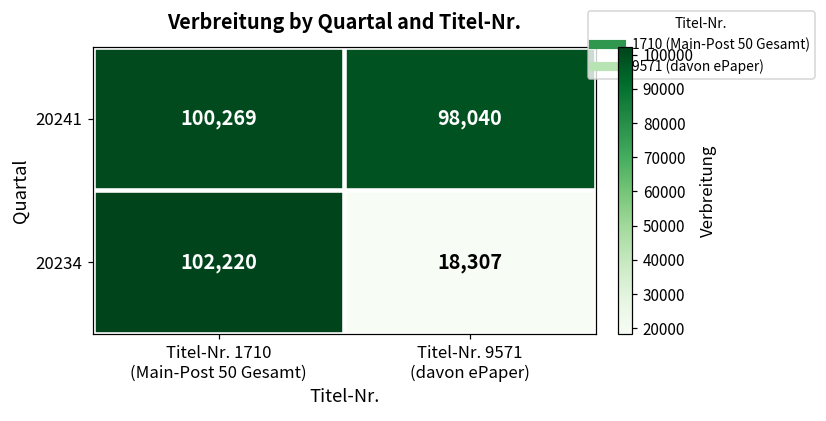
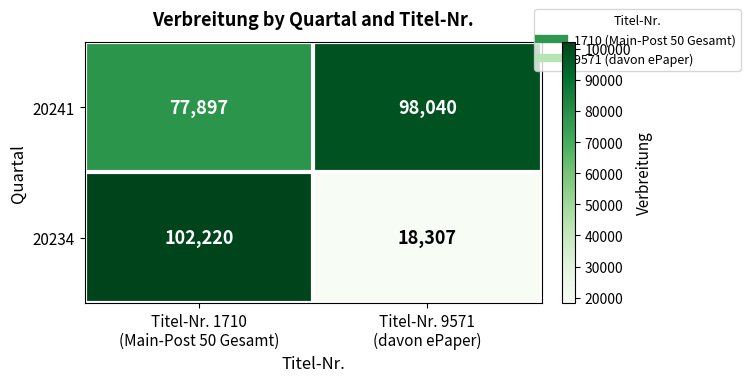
20241, Titel-Nr. 1710 (Main-Post 50 Gesamt): 100,269 -> 77,897
